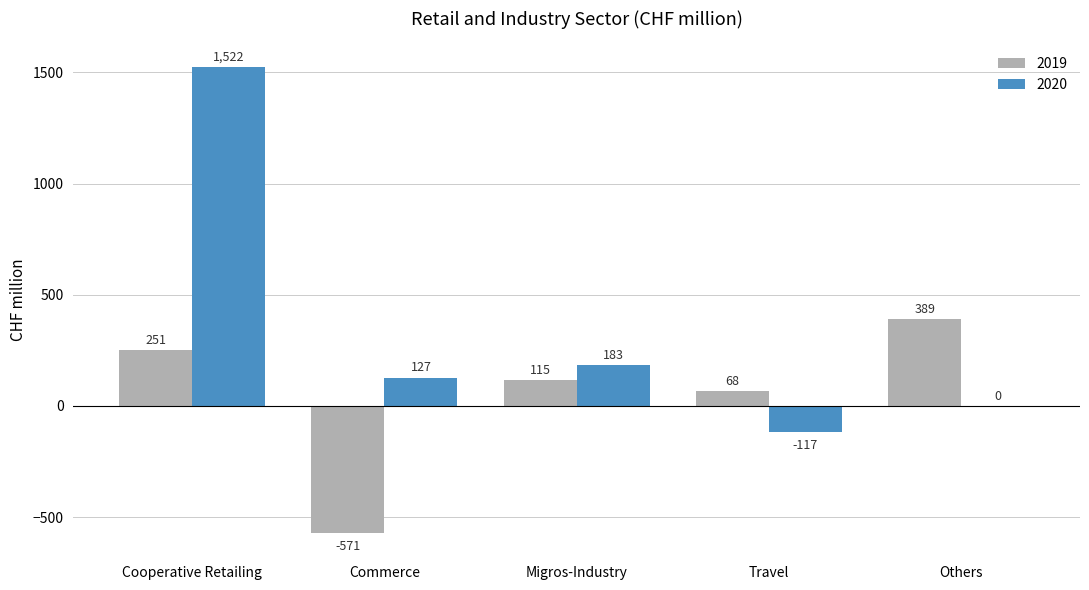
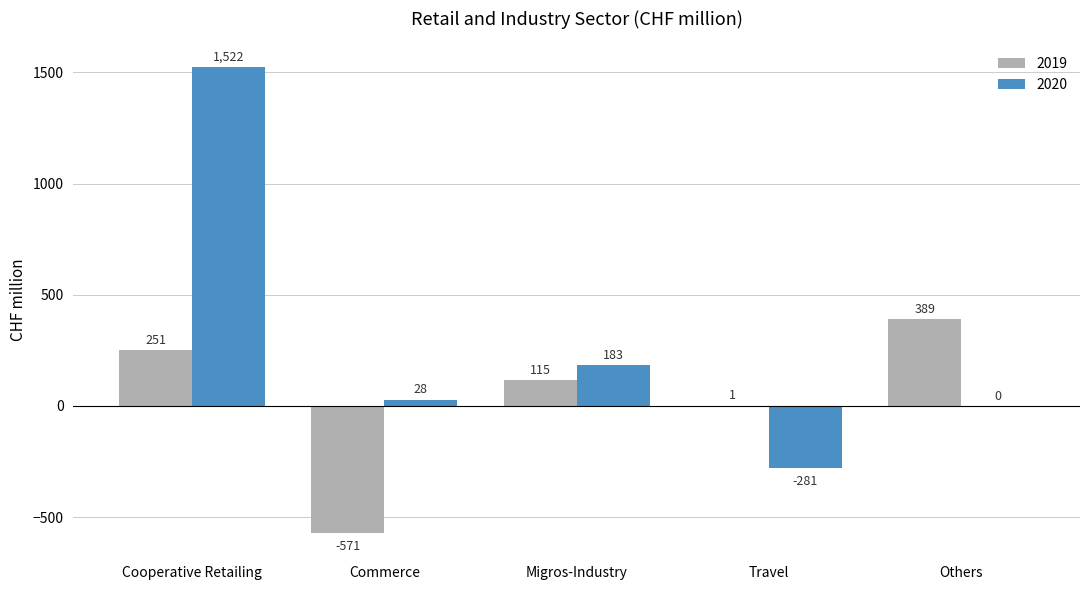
2020, Commerce: 127 -> 28
2019, Travel: 68 -> 1
2020, Travel: -117 -> -281
